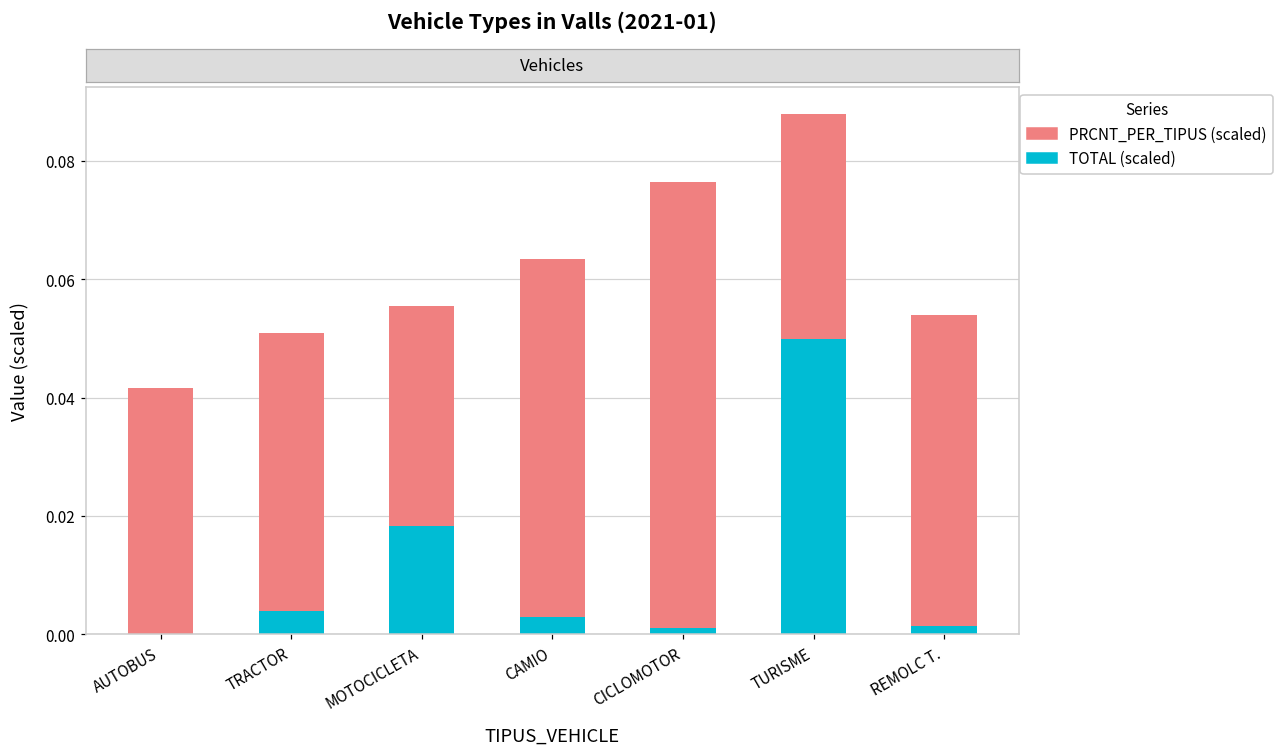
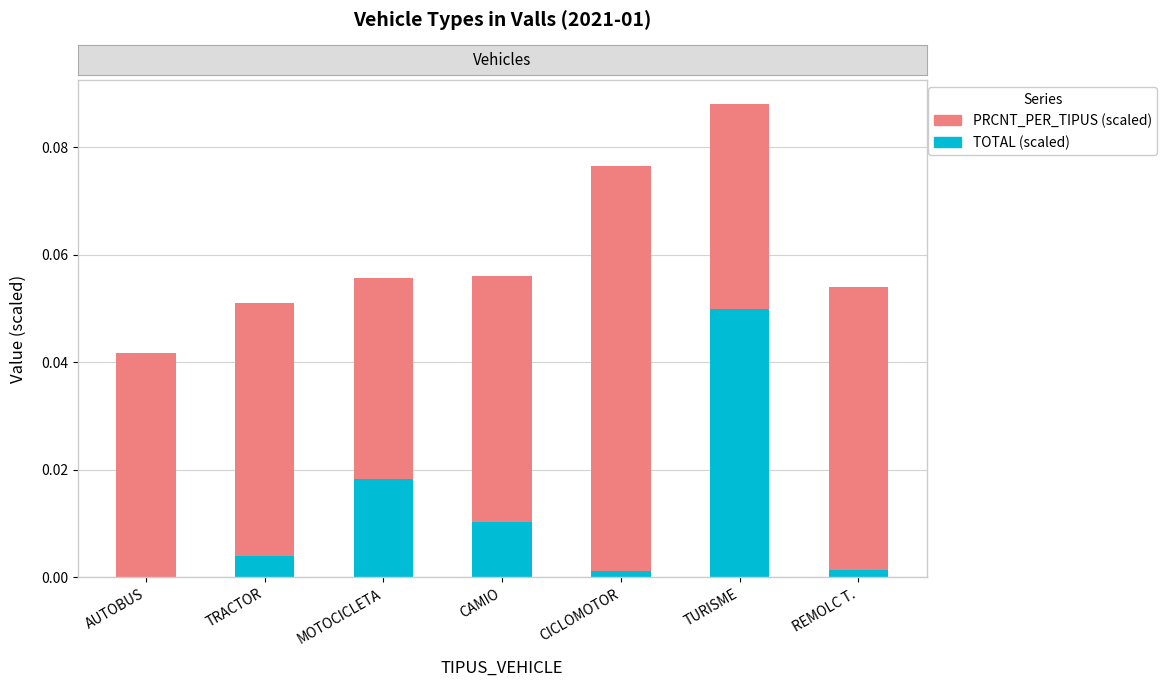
TOTAL (scaled), CAMIO: 0.003 -> 0.010
PRCNT_PER_TIPUS (scaled), CAMIO: 0.061 -> 0.046
